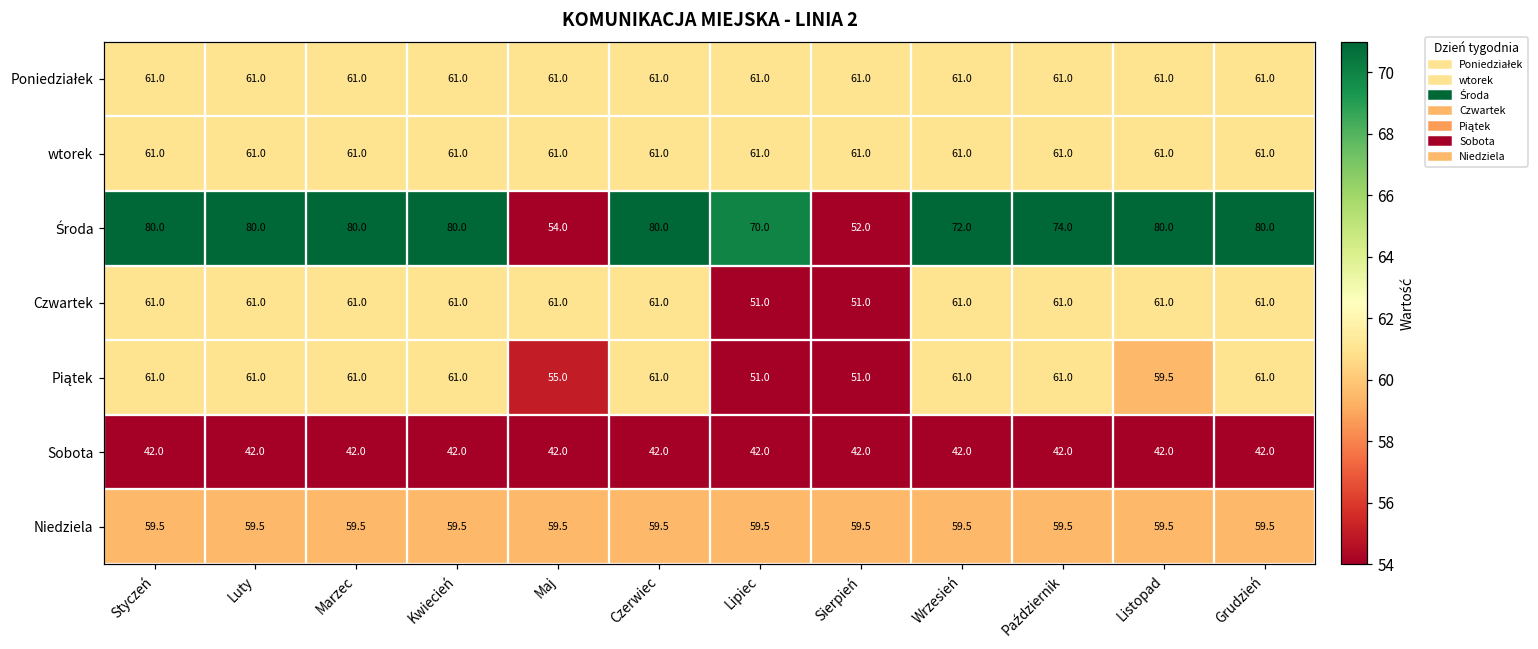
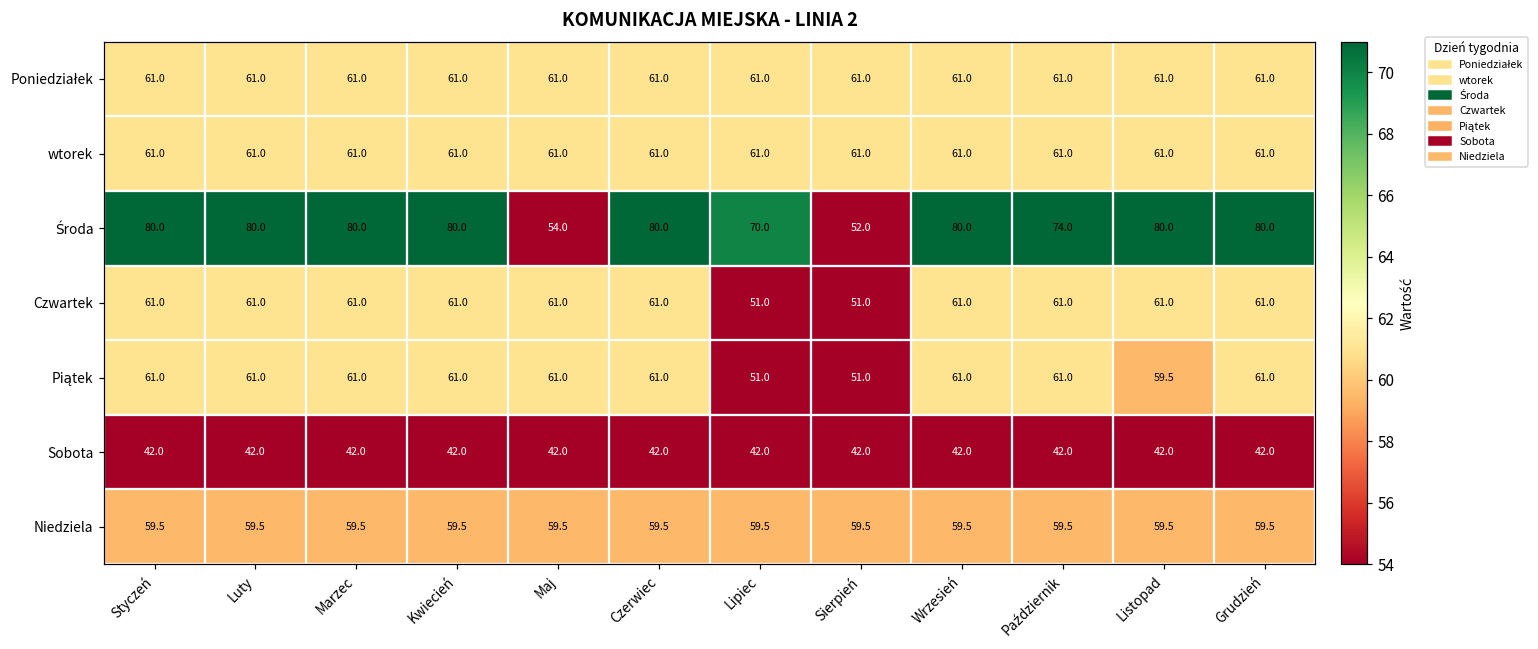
Środa, Wrzesień: 72.0 -> 80.0
Piątek, Maj: 55.0 -> 61.0
